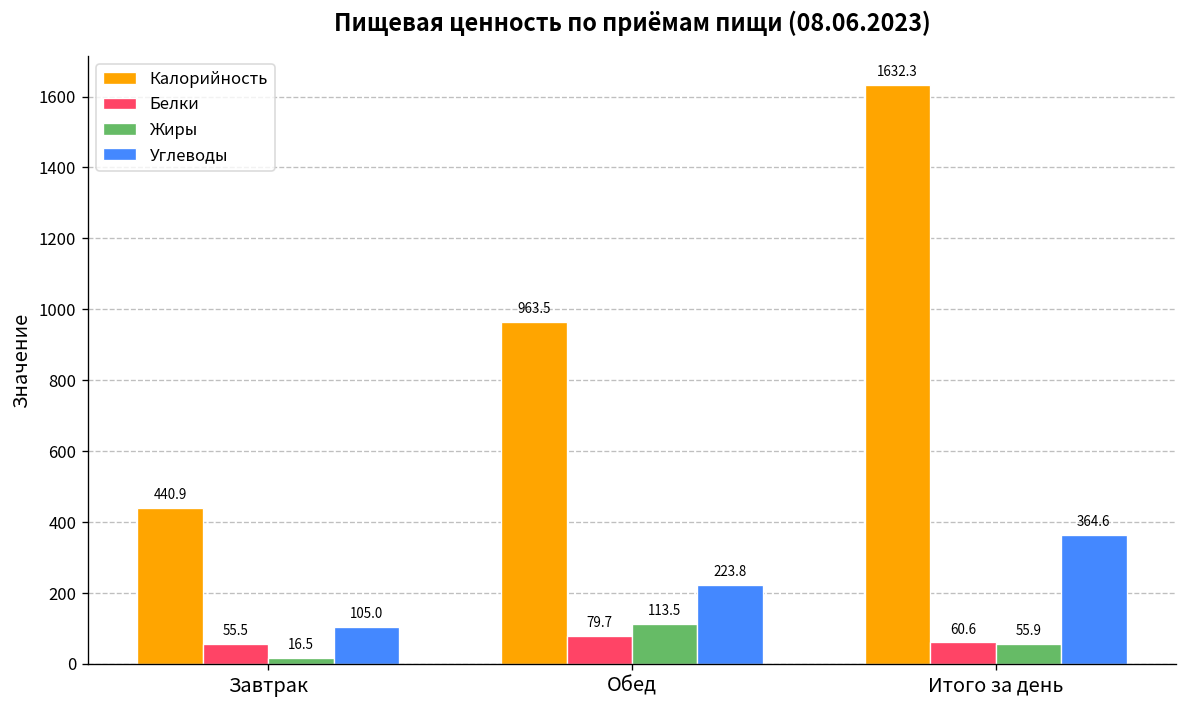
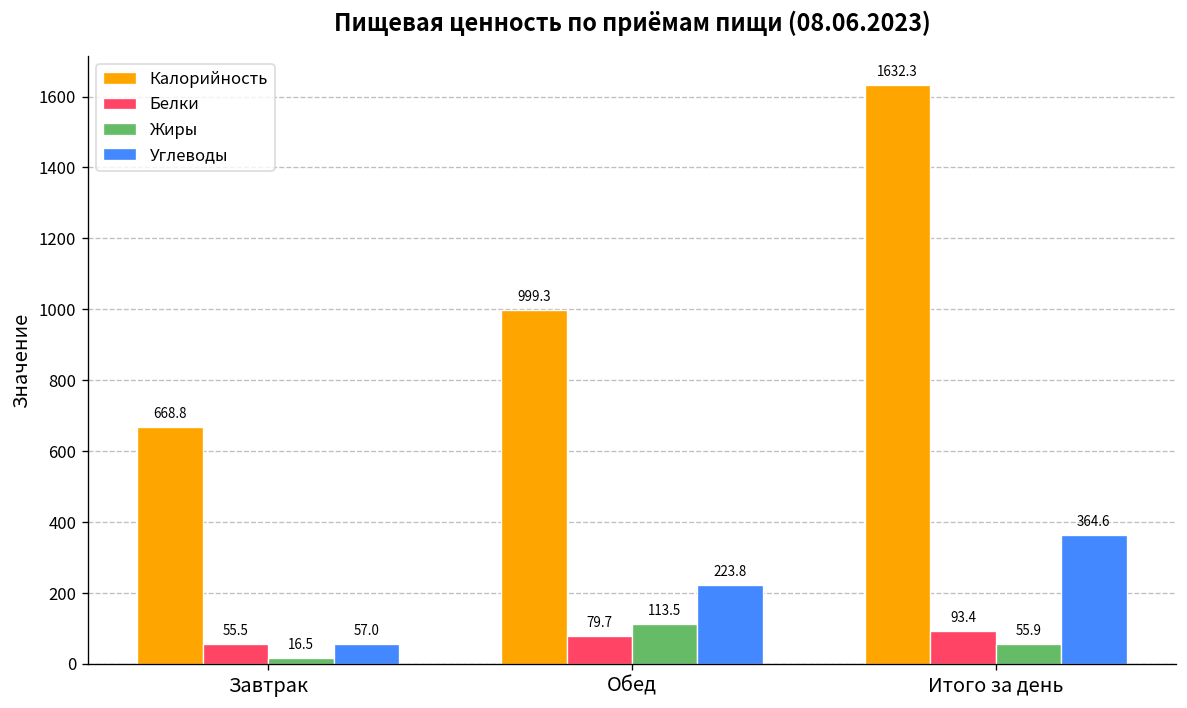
Калорийность, Завтрак: 440.9 -> 668.8
Углеводы, Завтрак: 105.0 -> 57.0
Калорийность, Обед: 963.5 -> 999.3
Белки, Итого за день: 60.6 -> 93.4
